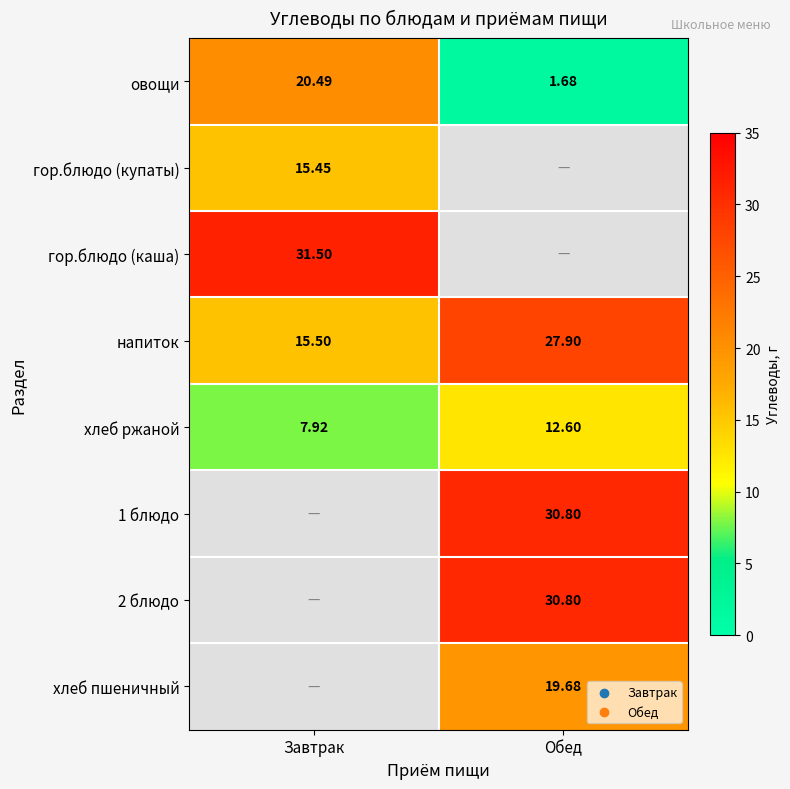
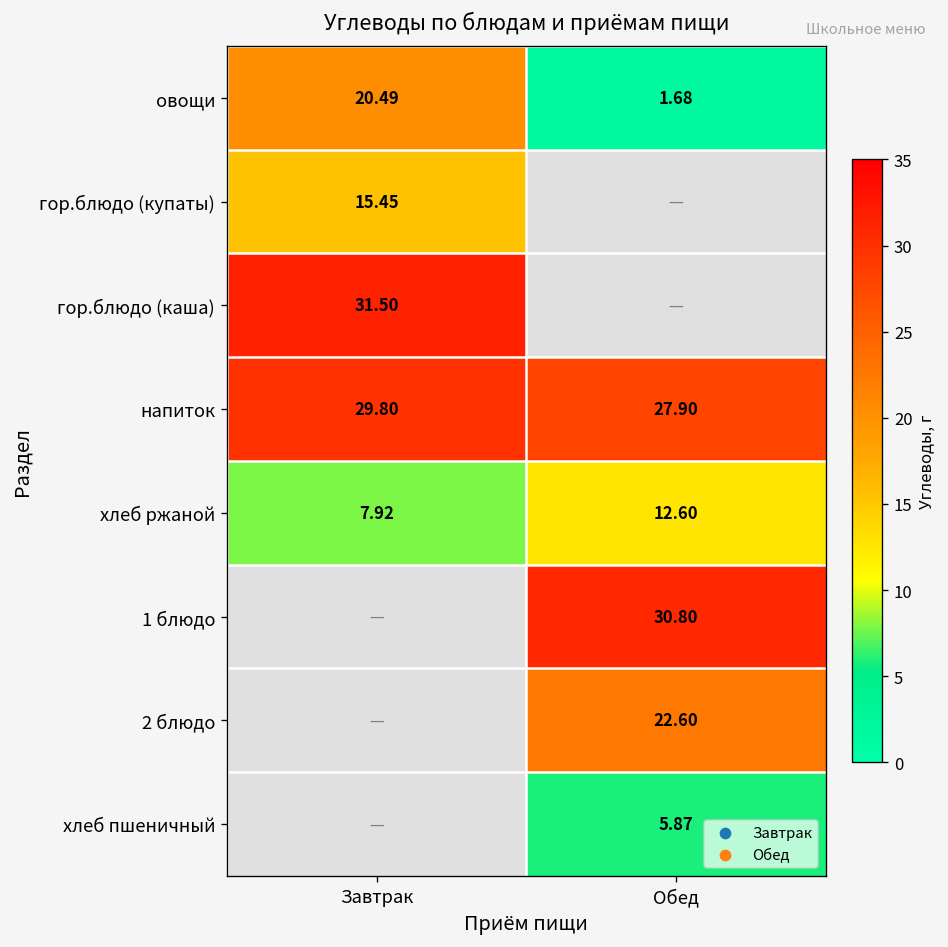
напиток, Завтрак: 15.50 -> 29.80
2 блюдо, Обед: 30.80 -> 22.60
хлеб пшеничный, Обед: 19.68 -> 5.87
